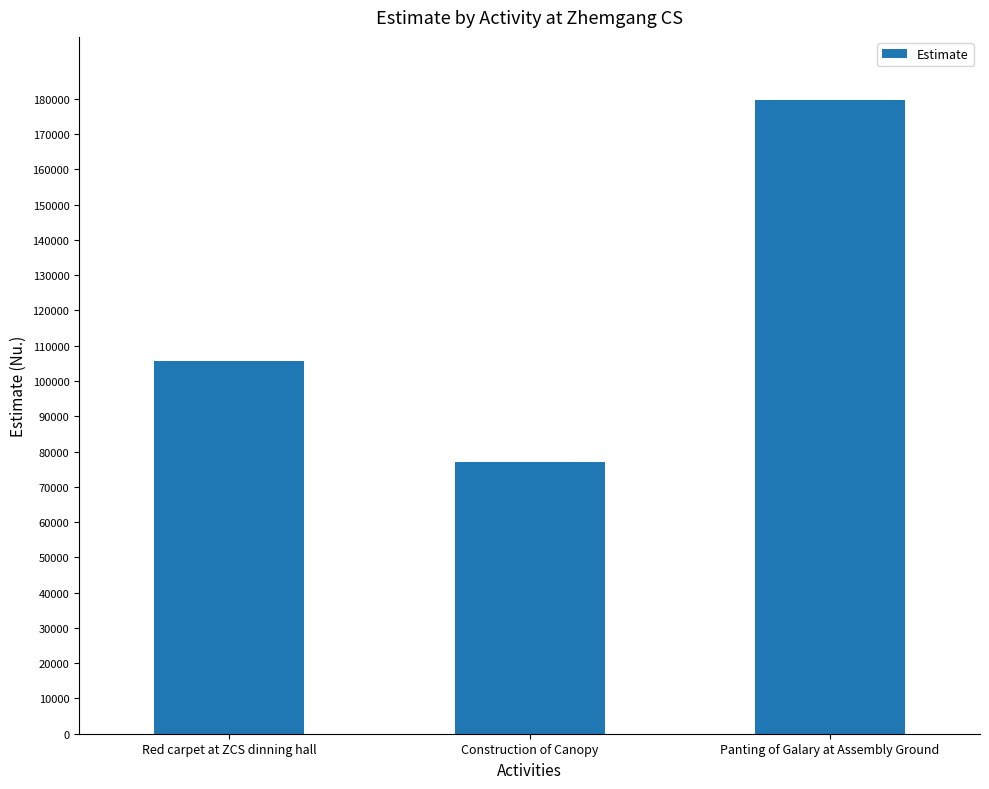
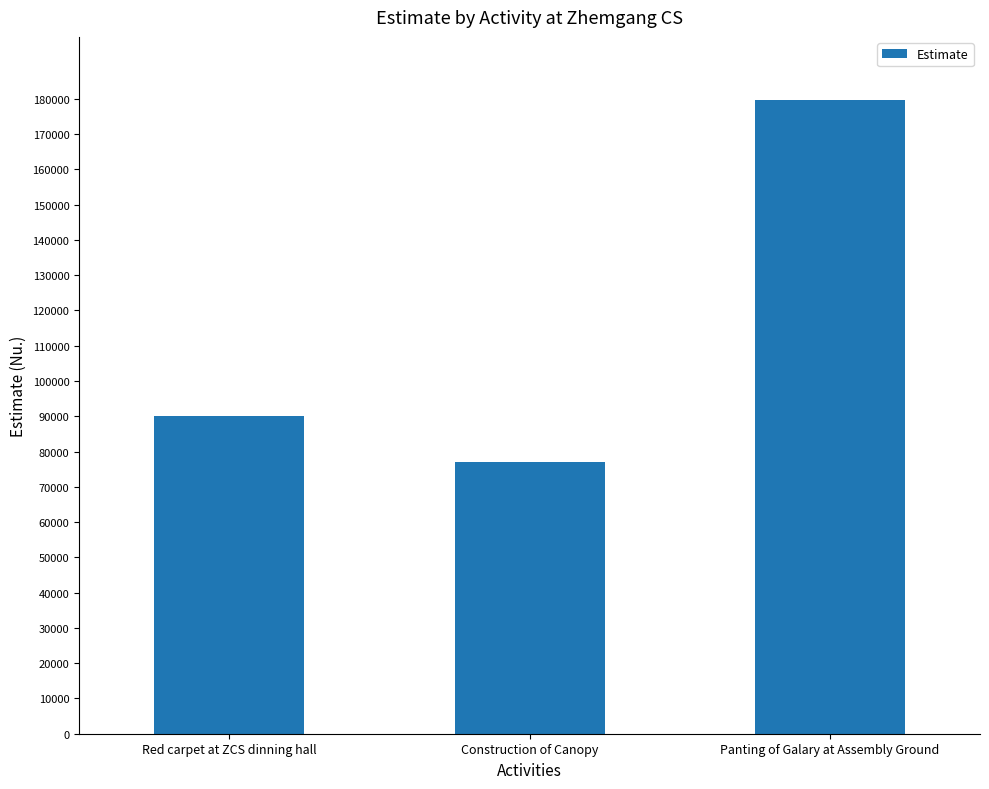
Red carpet at ZCS dinning hall: 106000 -> 90000
